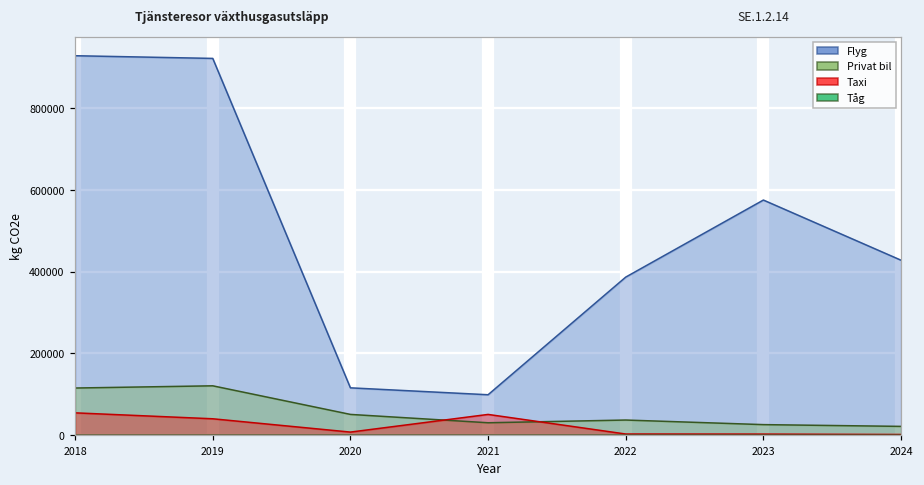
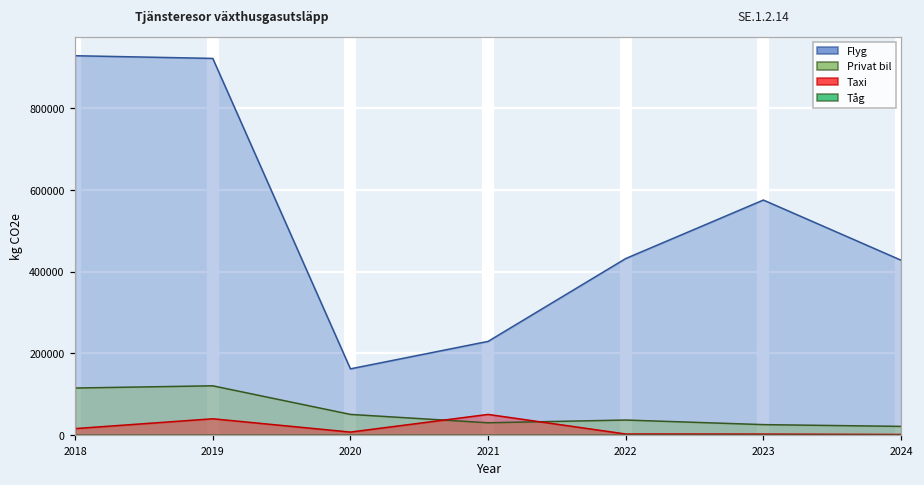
Taxi, 2018: 50000 -> 20000
Flyg, 2020: 120000 -> 160000
Flyg, 2021: 100000 -> 230000
Flyg, 2022: 390000 -> 430000
